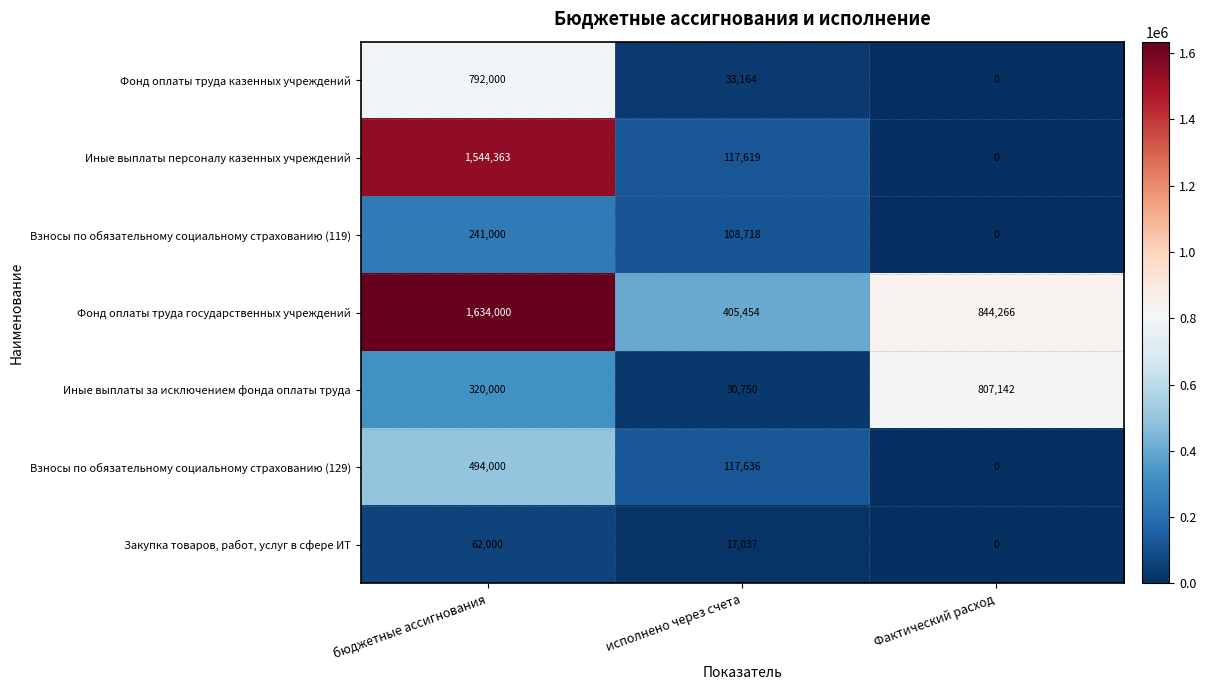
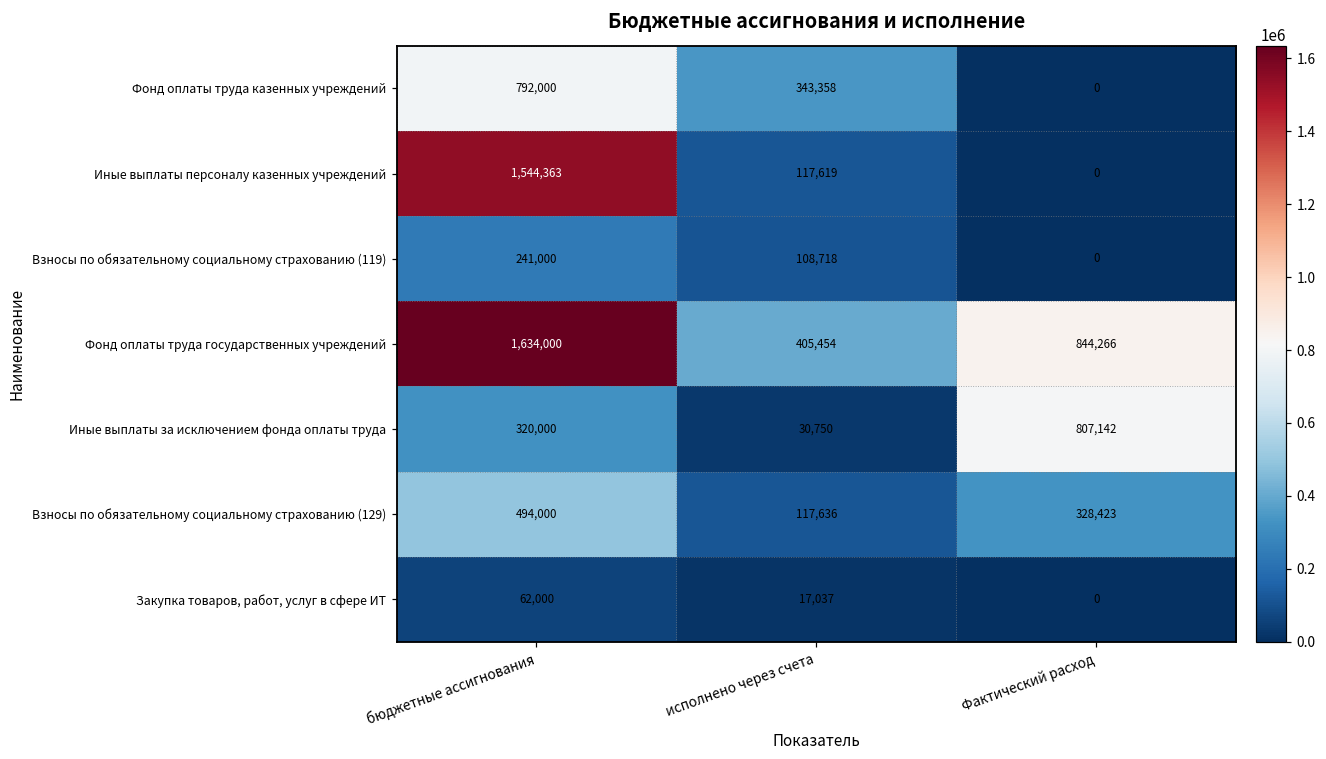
Фонд оплаты труда казенных учреждений, исполнено через счета: 33,164 -> 343,358
Взносы по обязательному социальному страхованию (129), Фактический расход: 0 -> 328,423
